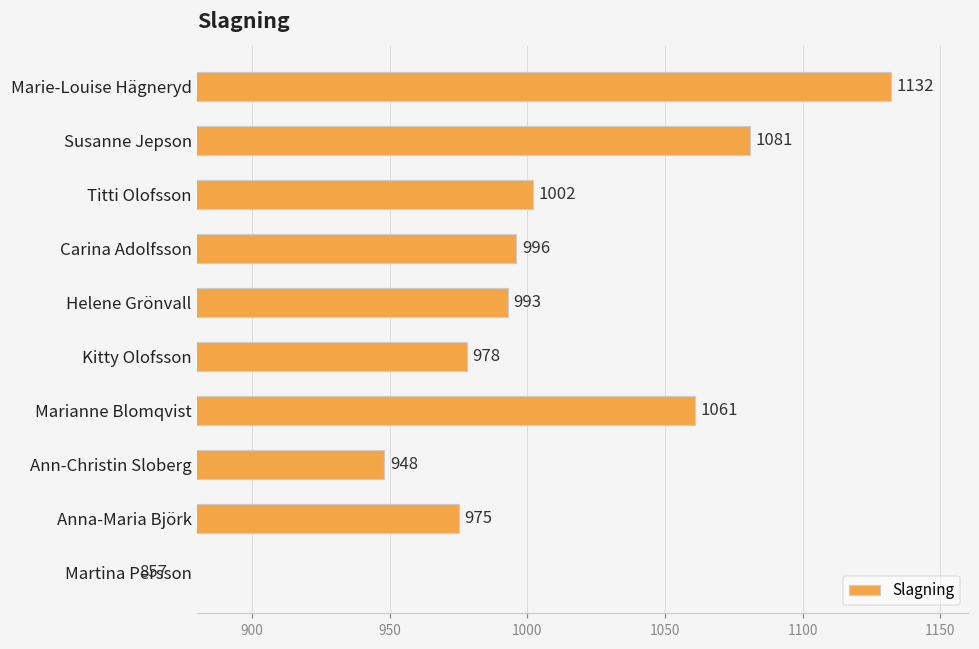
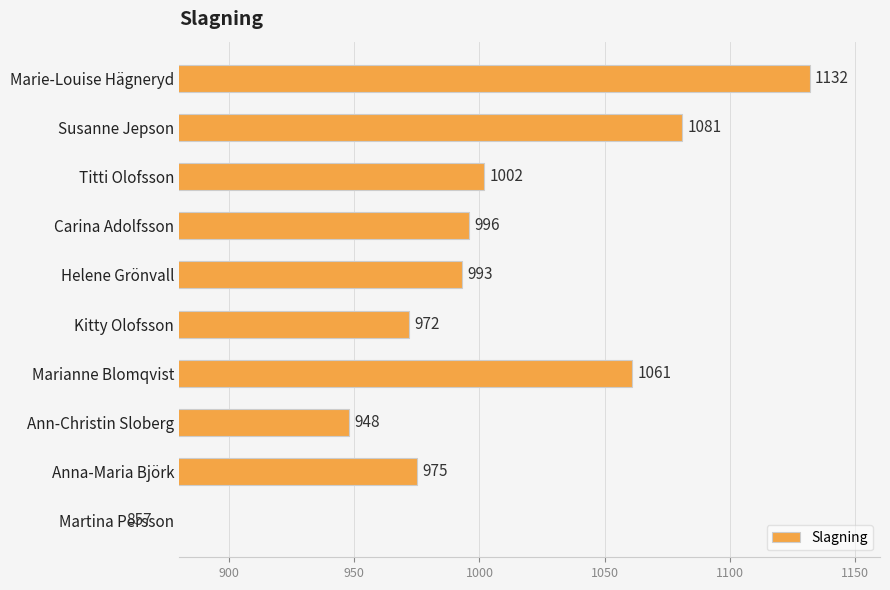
Kitty Olofsson: 978 -> 972
